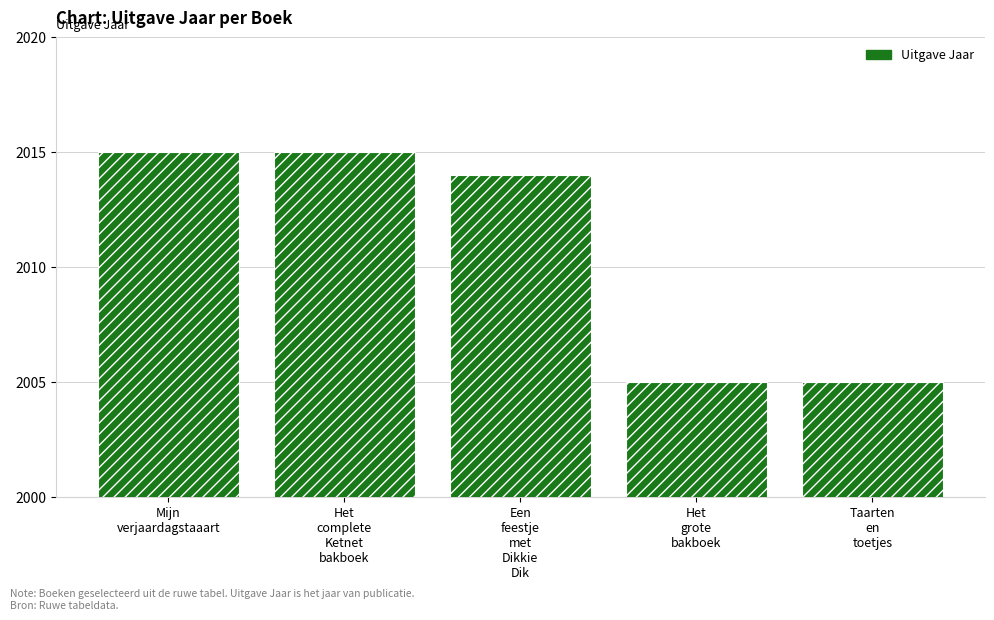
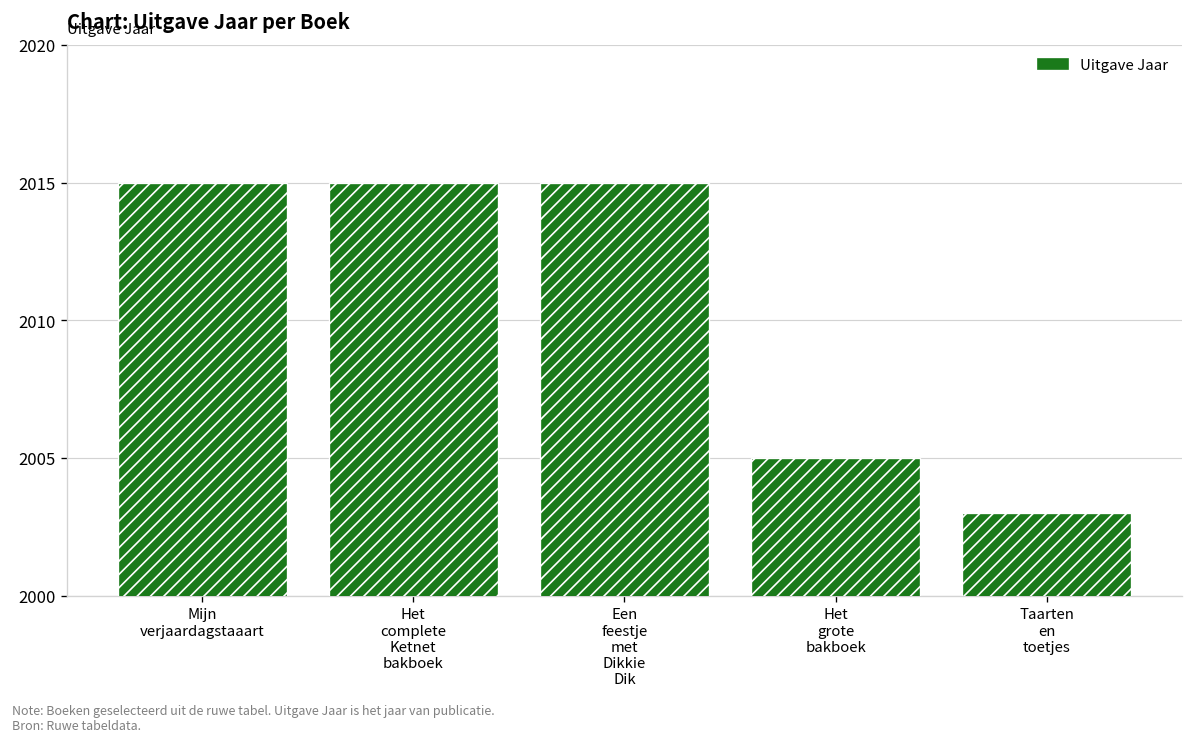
Een feestje met Dikkie Dik: 2014 -> 2015
Taarten en toetjes: 2005 -> 2003
